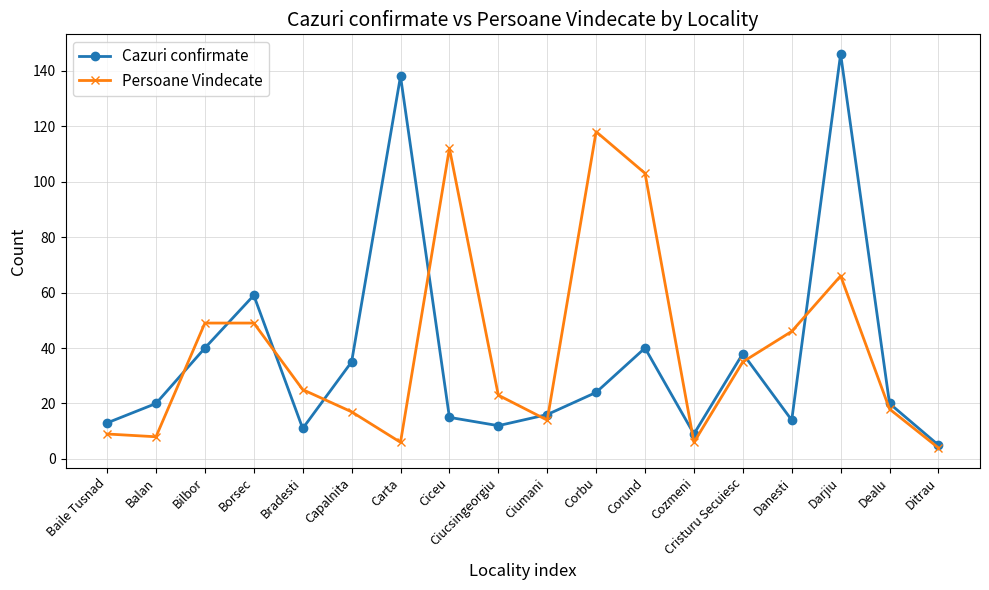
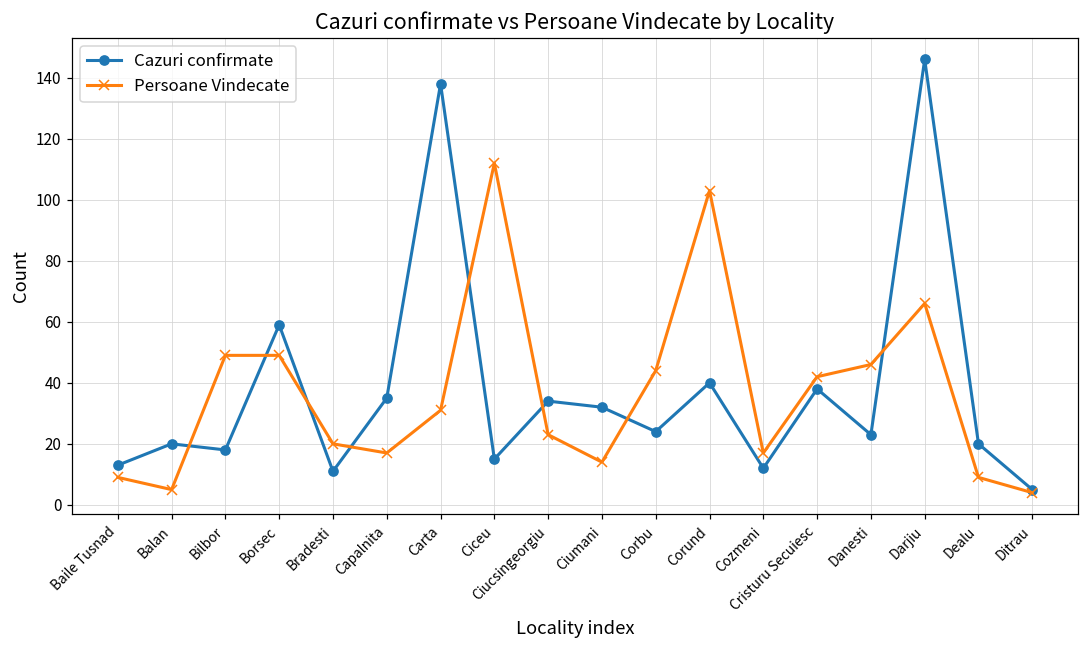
Persoane Vindecate, Balan: 8 -> 5
Cazuri confirmate, Bilbor: 40 -> 18
Persoane Vindecate, Bradesti: 25 -> 20
Persoane Vindecate, Carta: 6 -> 31
Cazuri confirmate, Ciucsingeorgiu: 12 -> 34
Cazuri confirmate, Ciumani: 16 -> 32
Persoane Vindecate, Corbu: 118 -> 44
Cazuri confirmate, Cozmeni: 9 -> 12
Persoane Vindecate, Cozmeni: 6 -> 17
Persoane Vindecate, Cristuru Secuiesc: 35 -> 42
Cazuri confirmate, Danesti: 14 -> 23
Persoane Vindecate, Dealu: 18 -> 9
